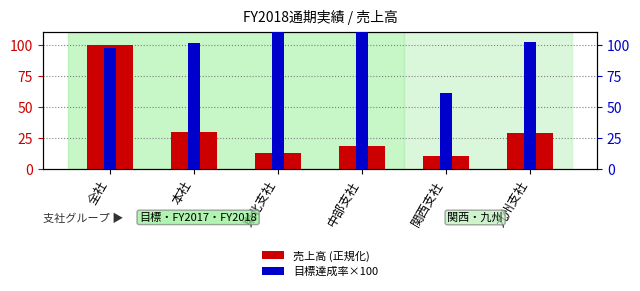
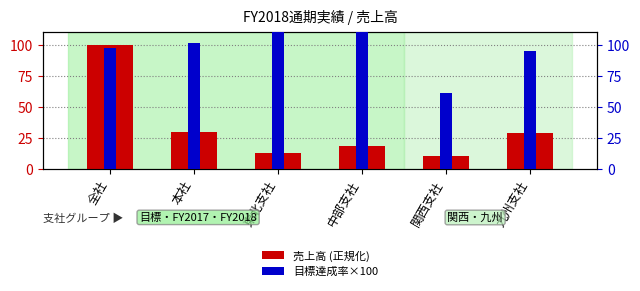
目標達成率×100, 九州支社: 103 -> 95
